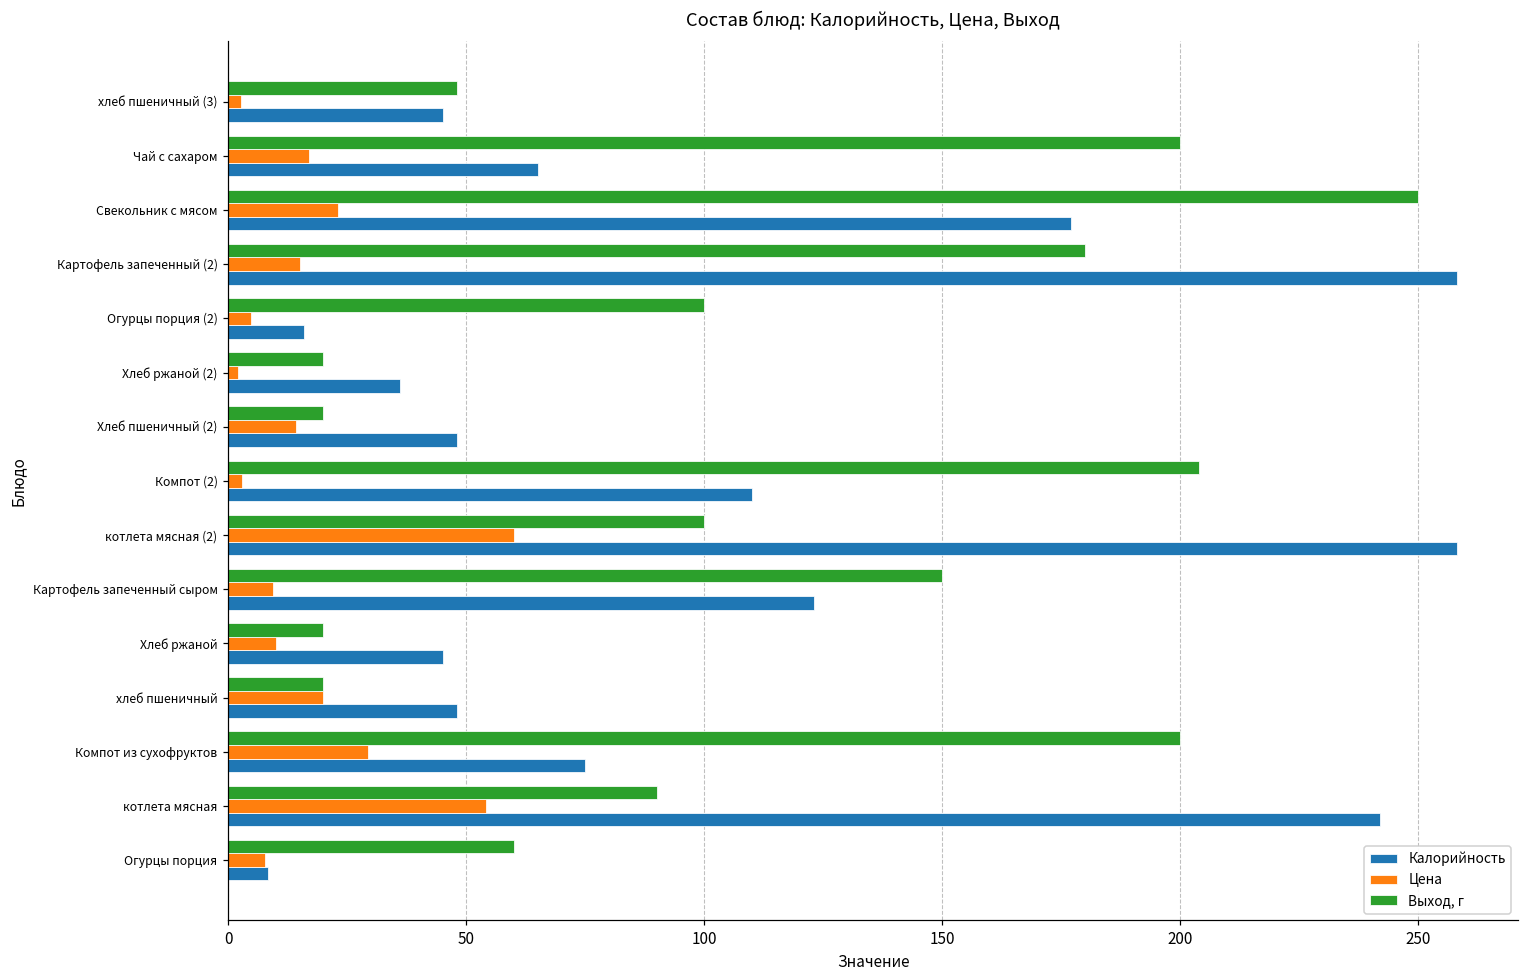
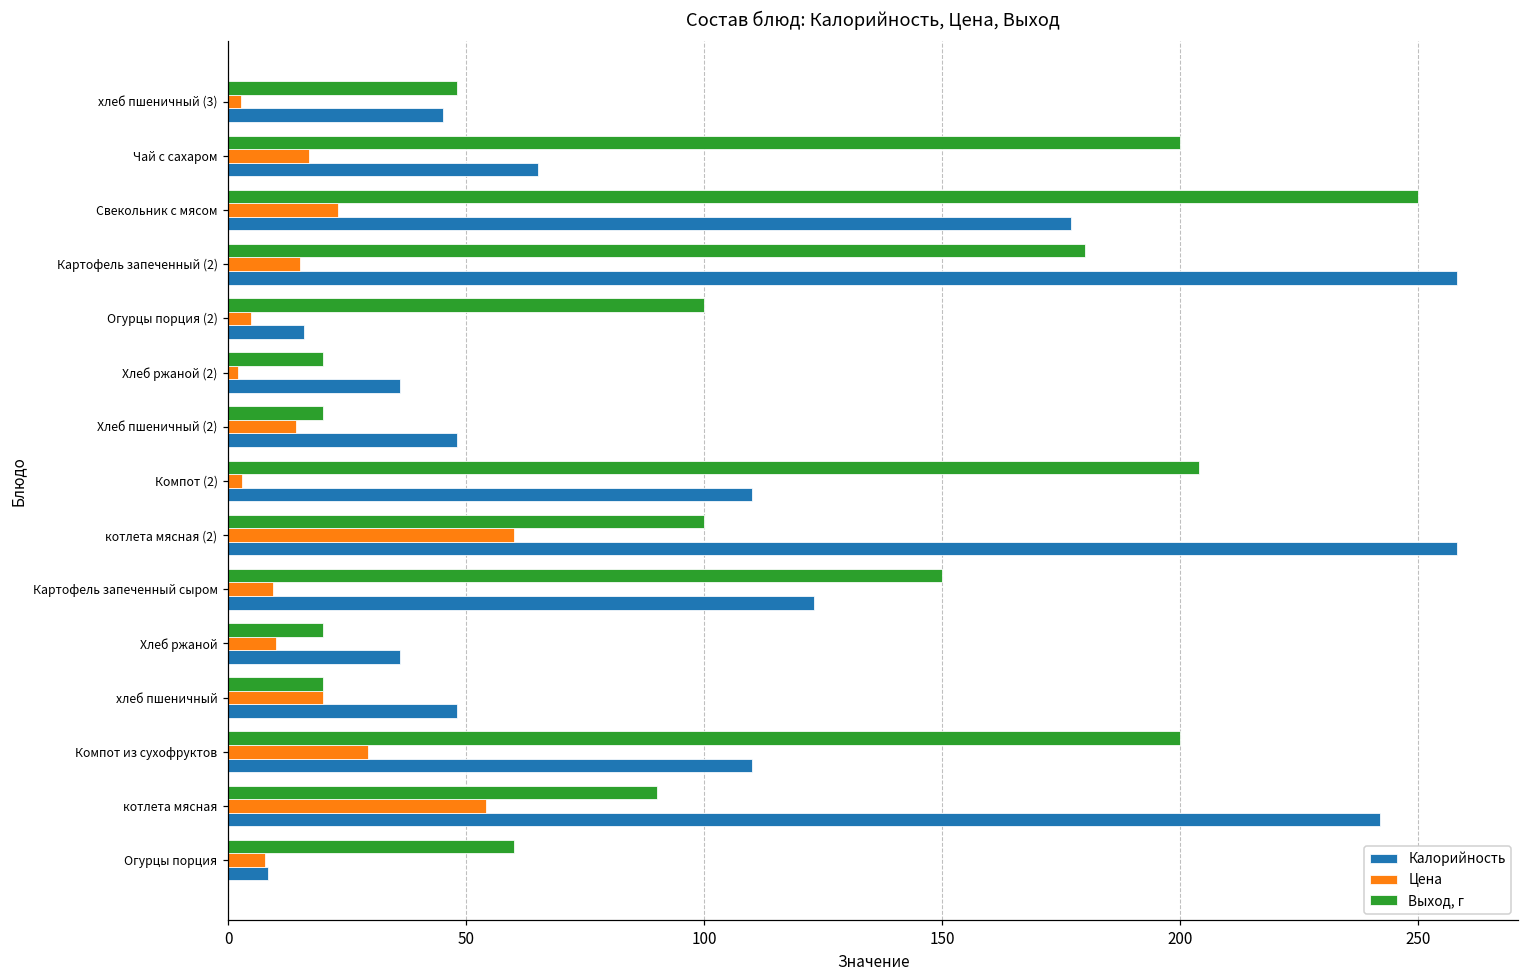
Калорийность, Хлеб ржаной: 45 -> 36
Калорийность, Компот из сухофруктов: 75 -> 110
